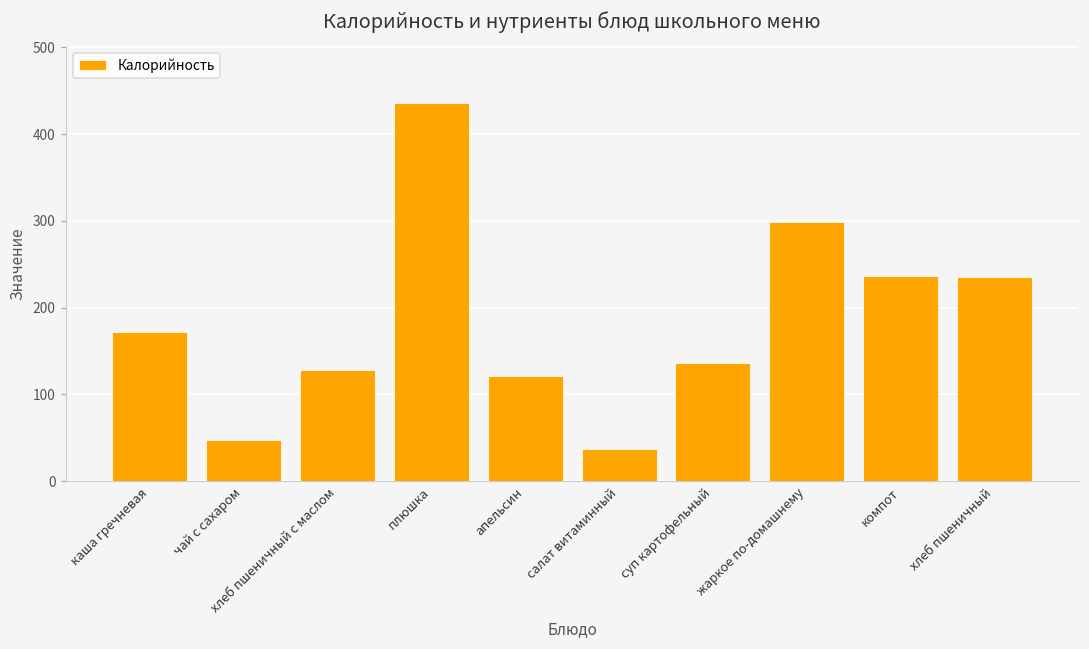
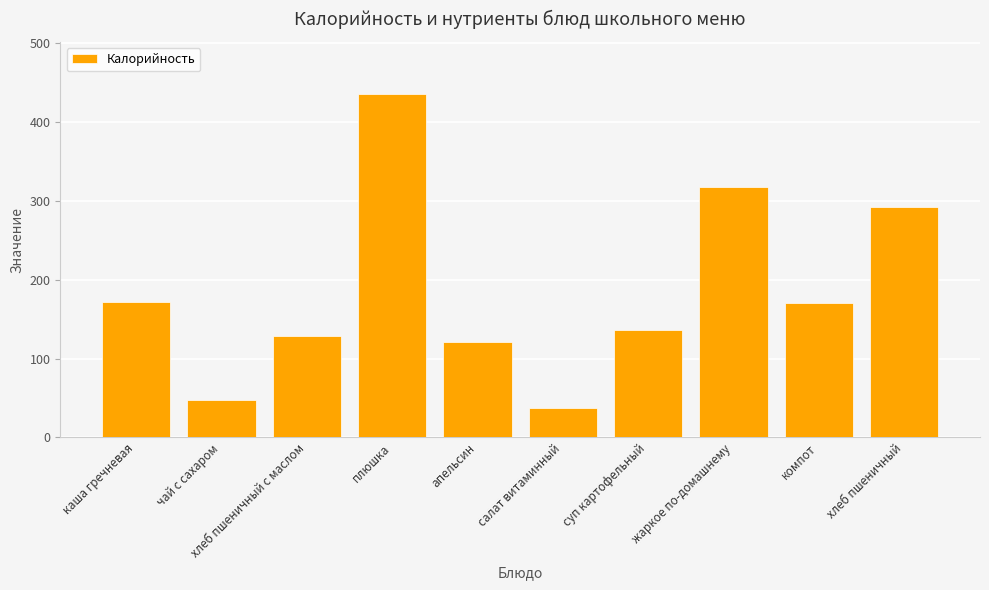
жаркое по-домашнему: 300 -> 320
компот: 240 -> 170
хлеб пшеничный: 240 -> 290
